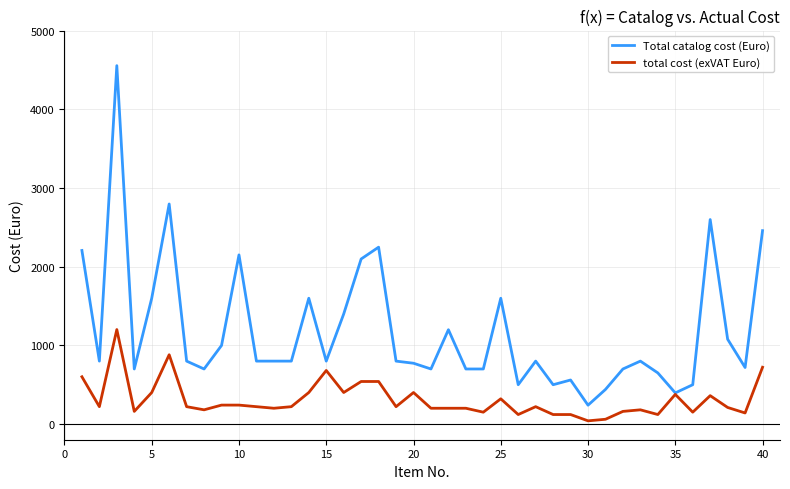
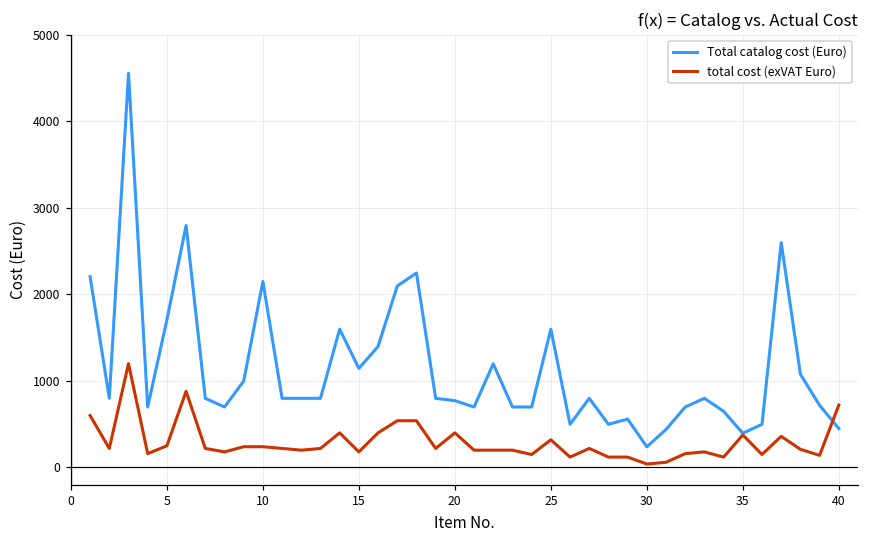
Total catalog cost (Euro), 5: 1600 -> 1700
total cost (exVAT Euro), 5: 400 -> 300
Total catalog cost (Euro), 15: 800 -> 1100
total cost (exVAT Euro), 15: 700 -> 200
Total catalog cost (Euro), 40: 2500 -> 500
